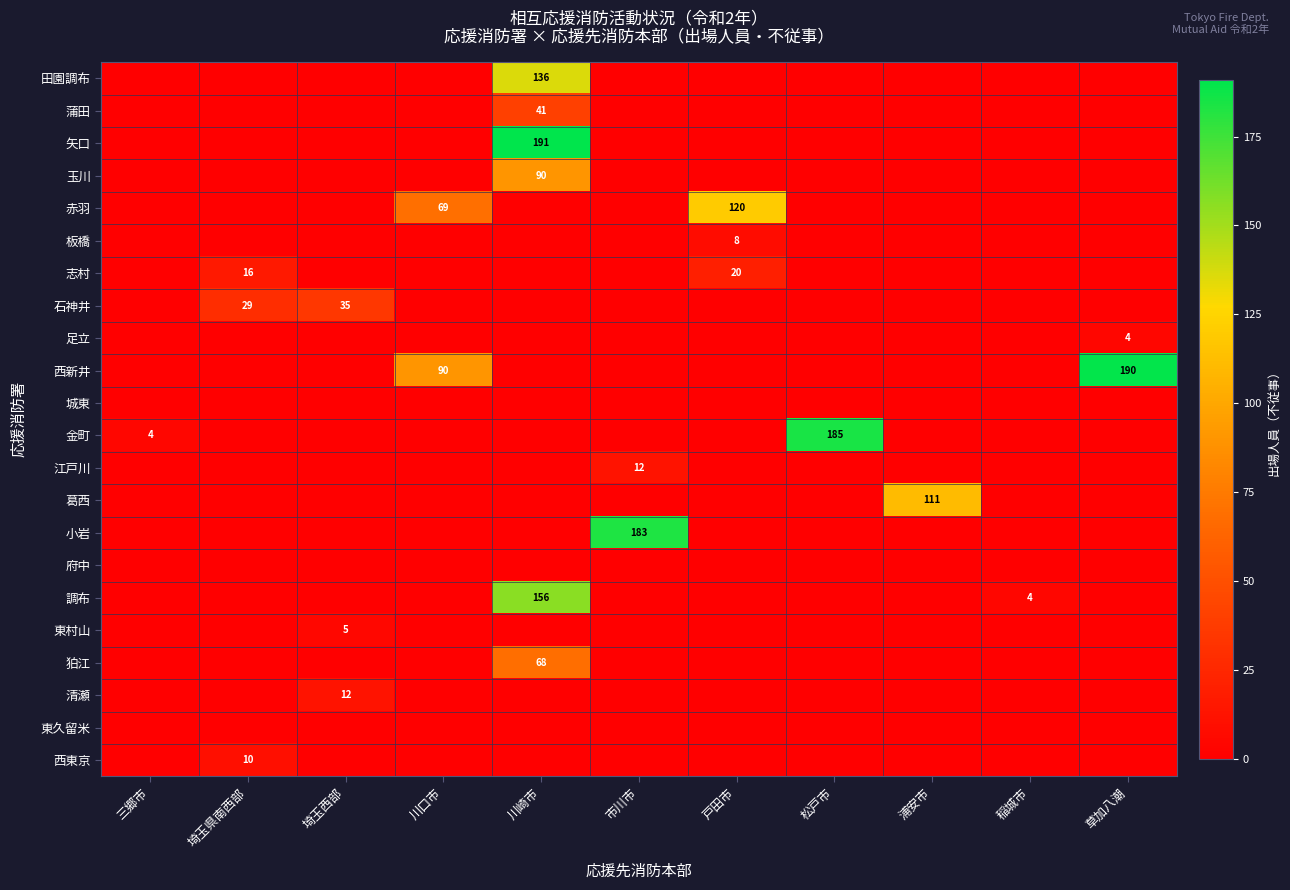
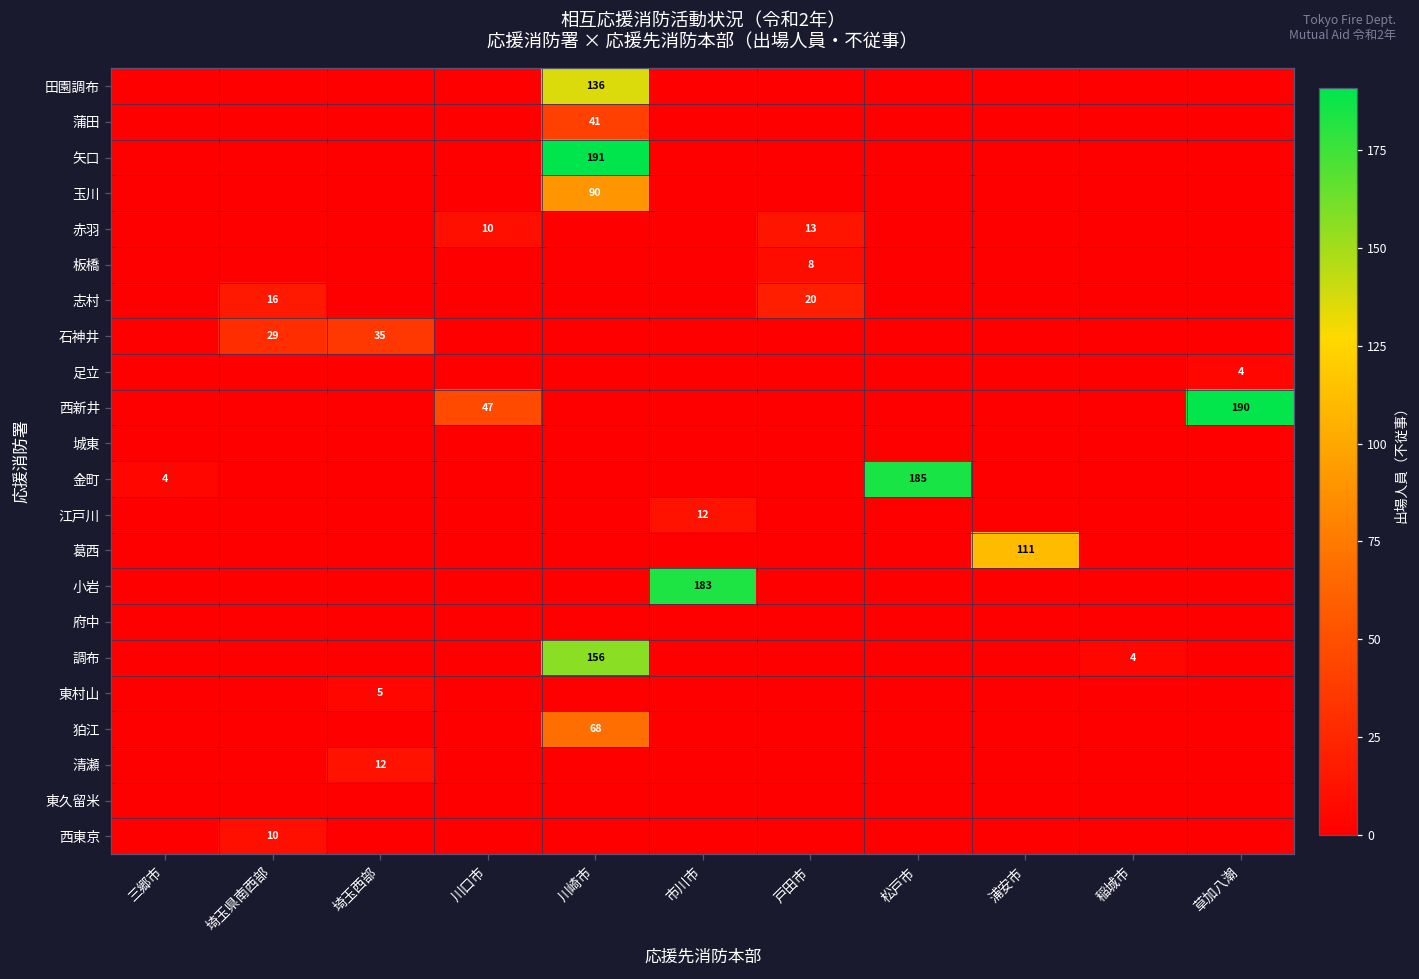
赤羽, 川口市: 69 -> 10
赤羽, 戸田市: 120 -> 13
西新井, 川口市: 90 -> 47
